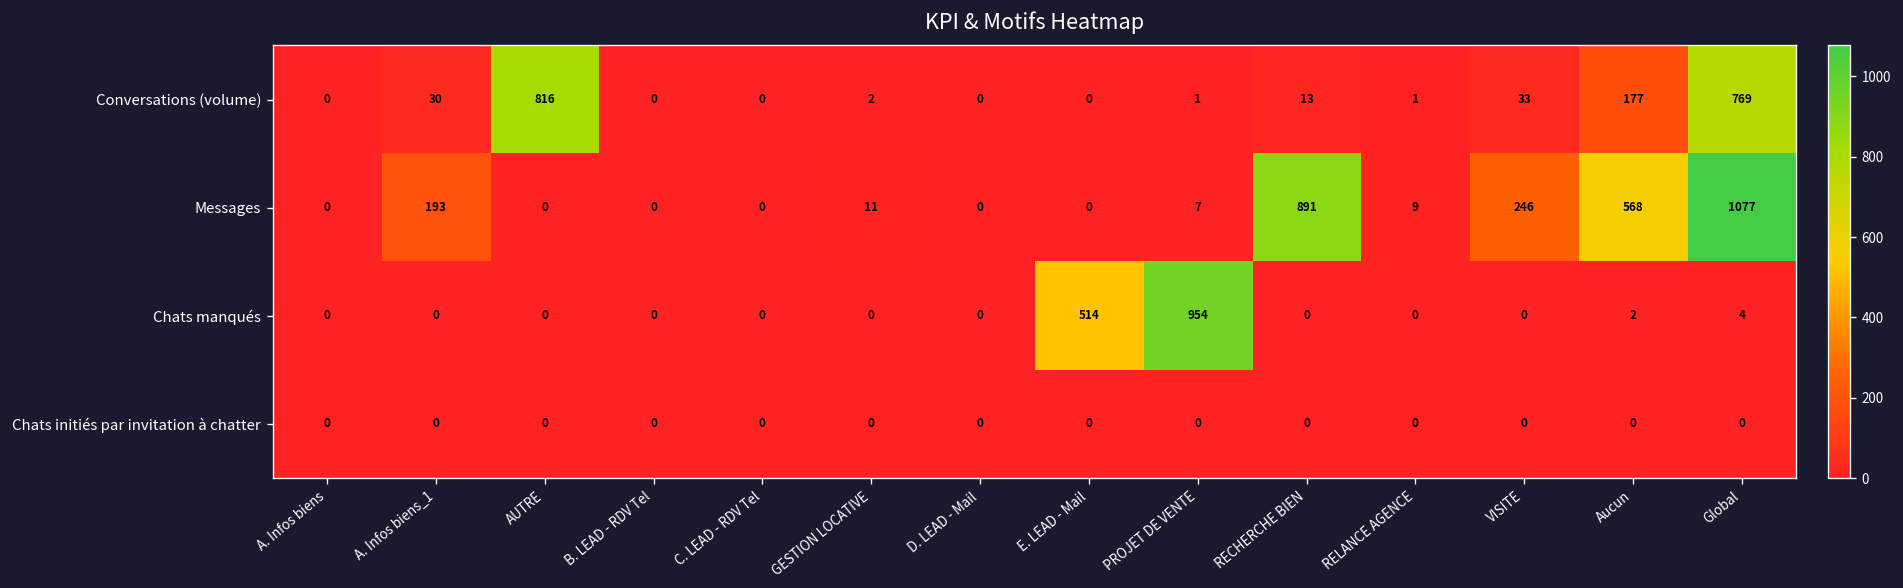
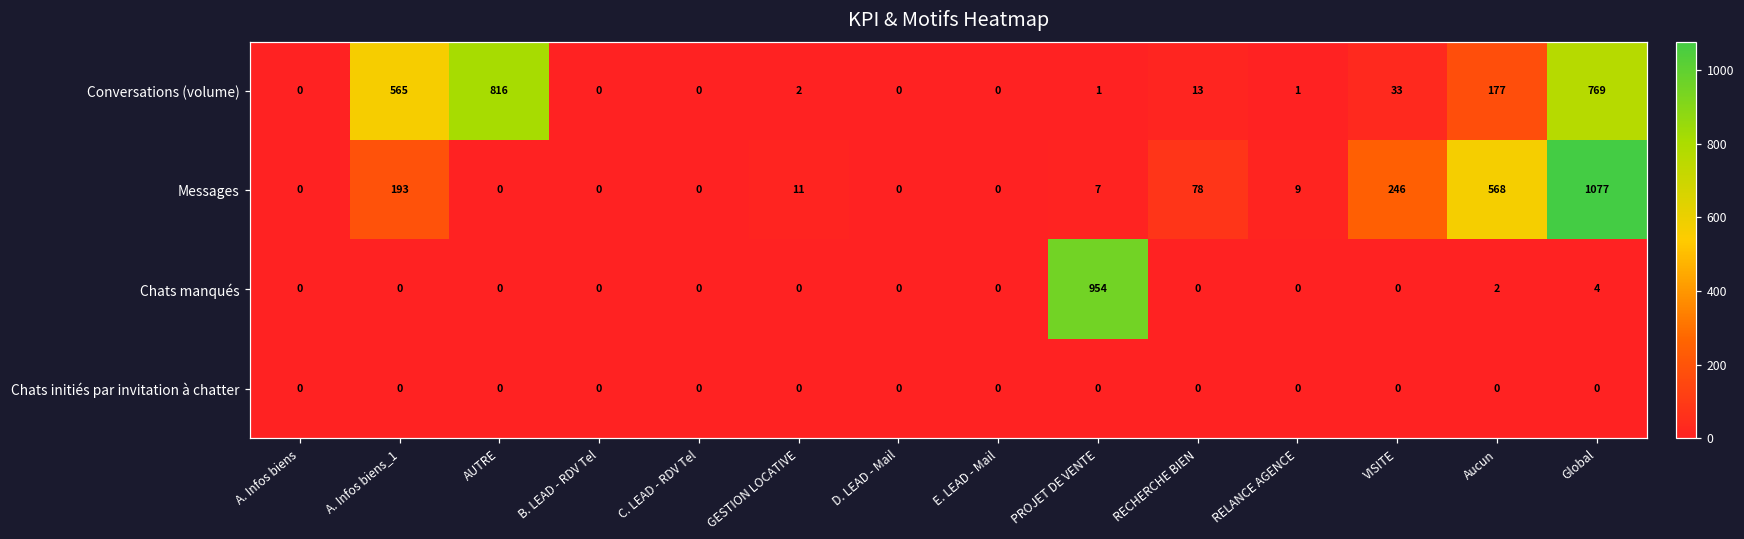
Conversations (volume), A. Infos biens_1: 30 -> 565
Messages, RECHERCHE BIEN: 891 -> 78
Chats manqués, E. LEAD - Mail: 514 -> 0
